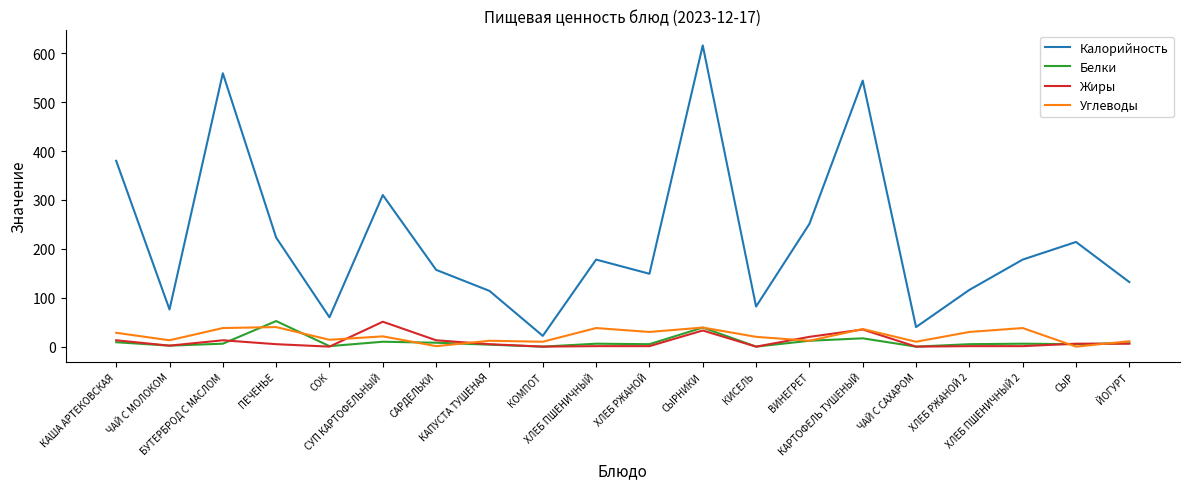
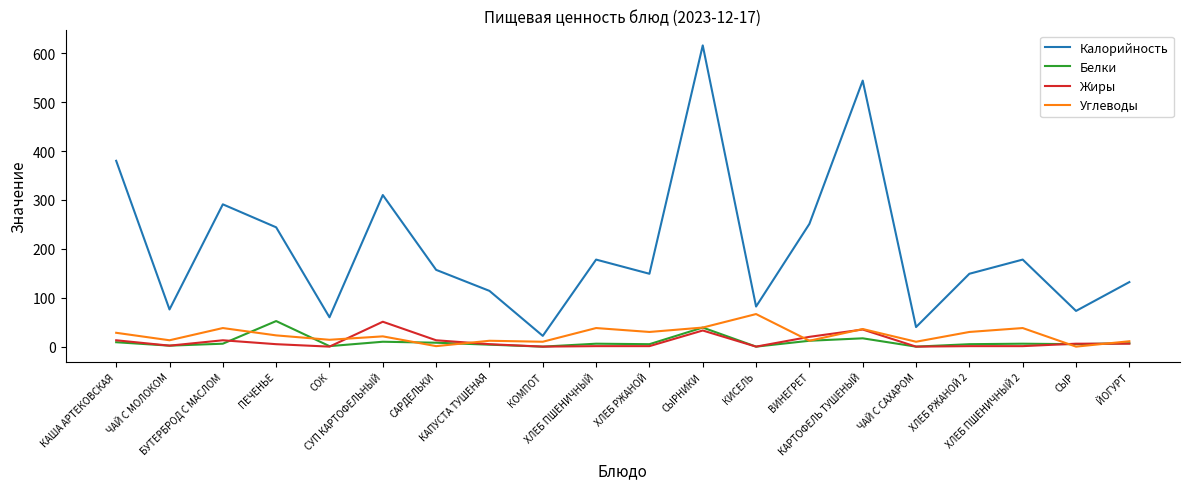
Калорийность, БУТЕРБРОД С МАСЛОМ: 560 -> 290
Калорийность, ПЕЧЕНЬЕ: 220 -> 240
Углеводы, ПЕЧЕНЬЕ: 40 -> 20
Углеводы, КИСЕЛЬ: 20 -> 70
Калорийность, ХЛЕБ РЖАНОЙ 2: 120 -> 150
Калорийность, СЫР: 210 -> 70
